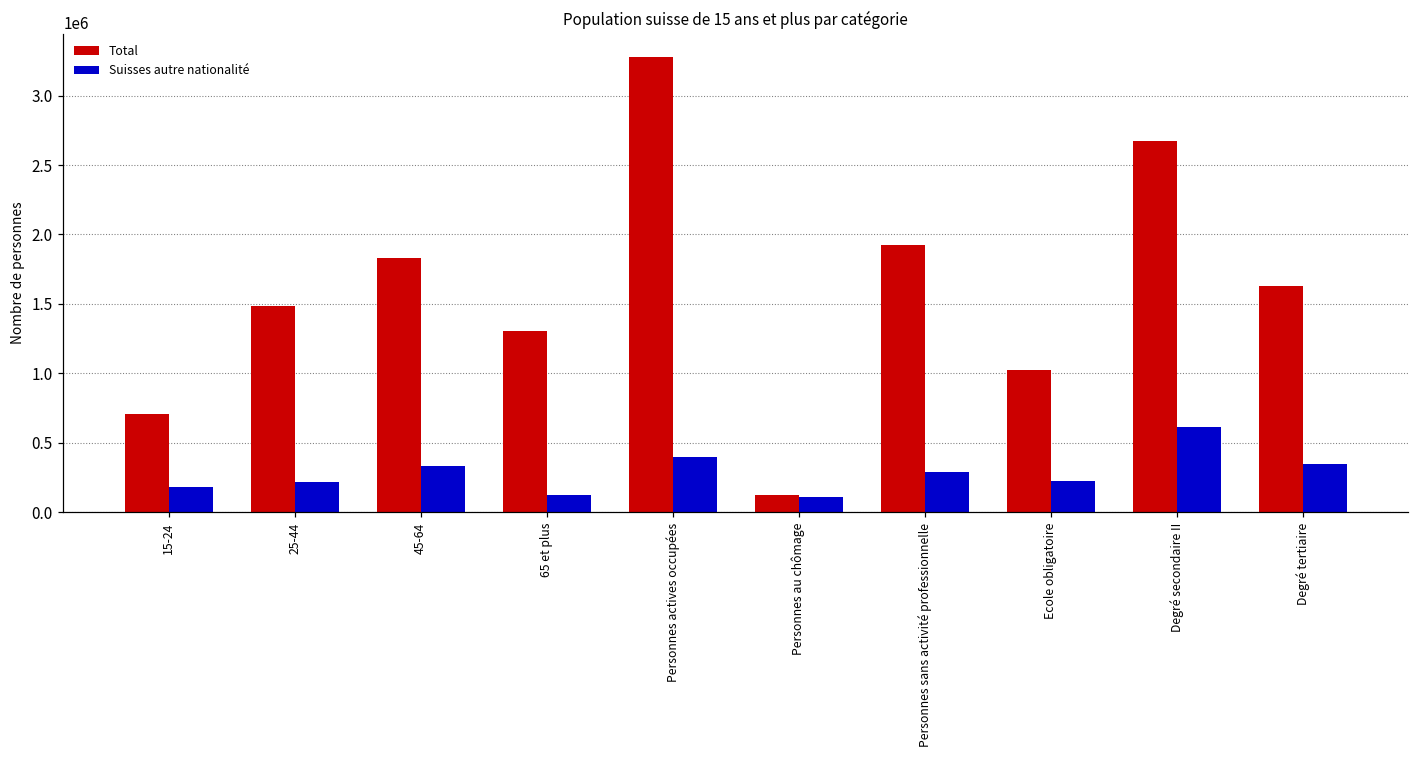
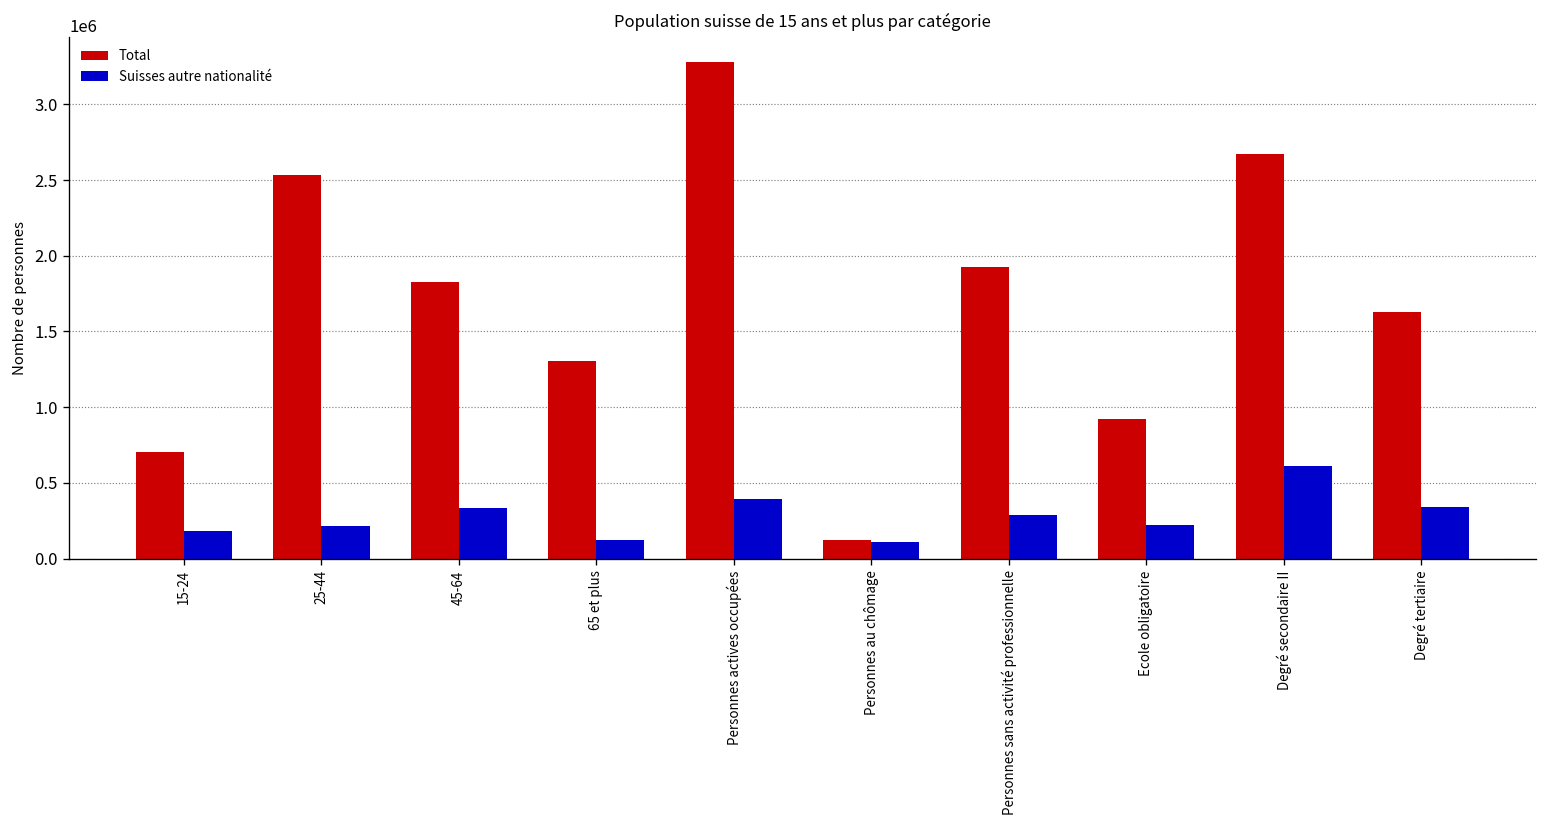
Total, 25-44: 1490000 -> 2540000
Total, Ecole obligatoire: 1020000 -> 920000
